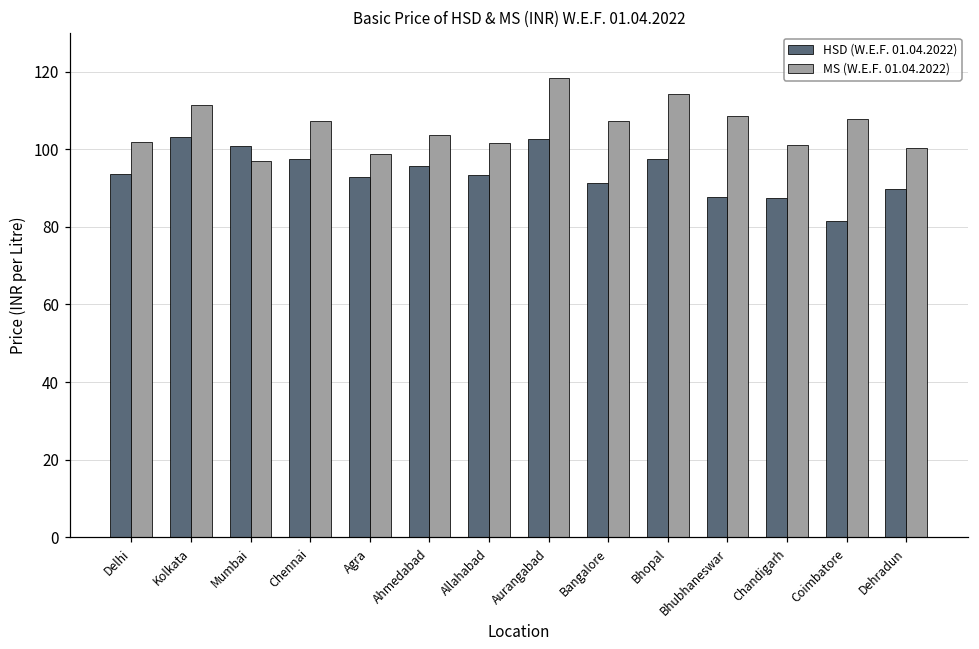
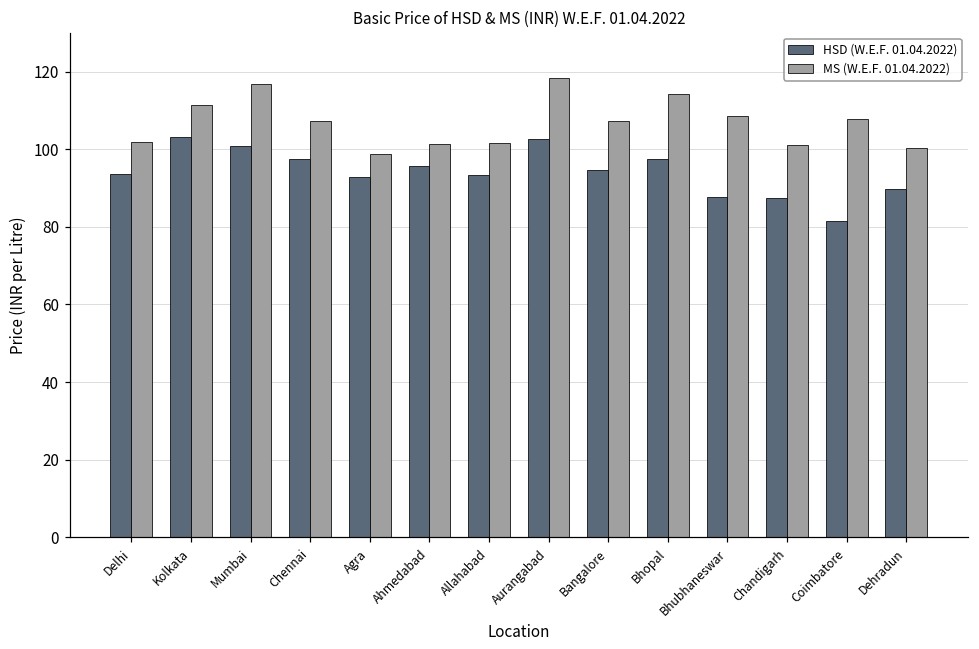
MS (W.E.F. 01.04.2022), Mumbai: 97 -> 117
MS (W.E.F. 01.04.2022), Ahmedabad: 104 -> 101
HSD (W.E.F. 01.04.2022), Bangalore: 91 -> 95
